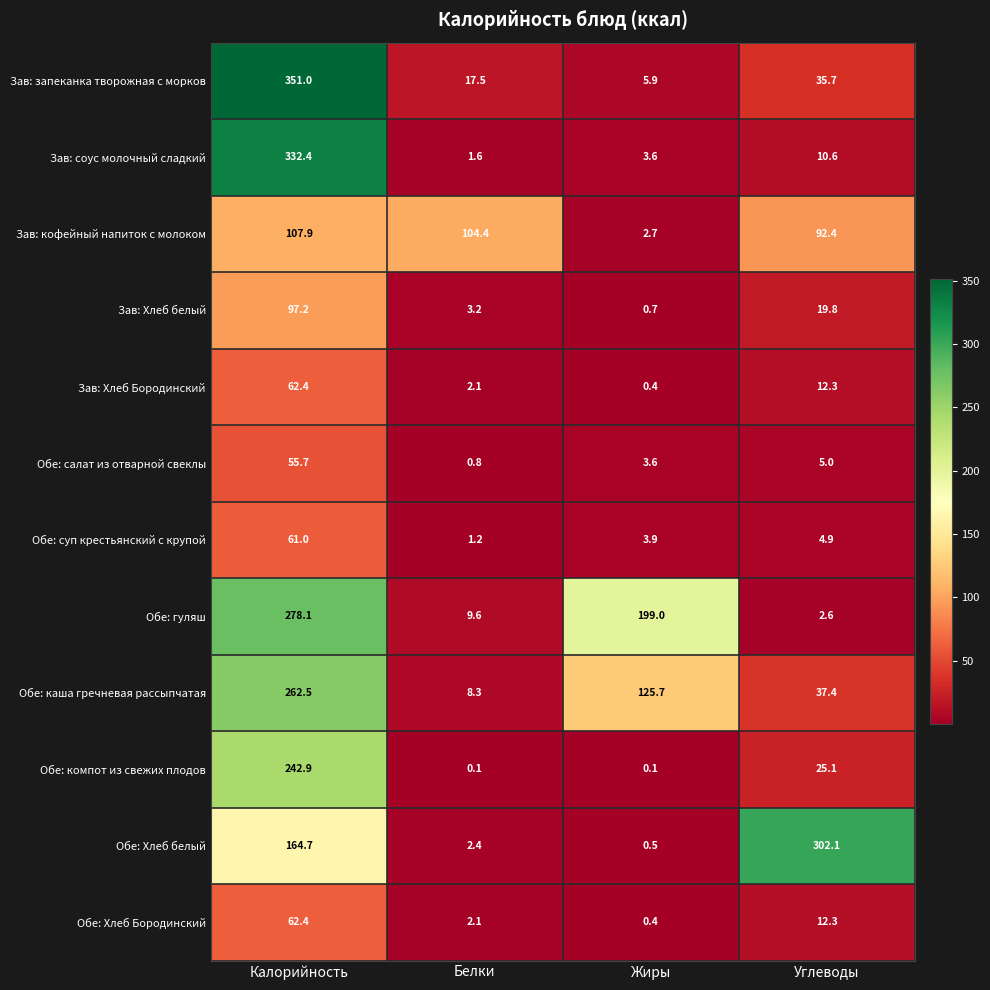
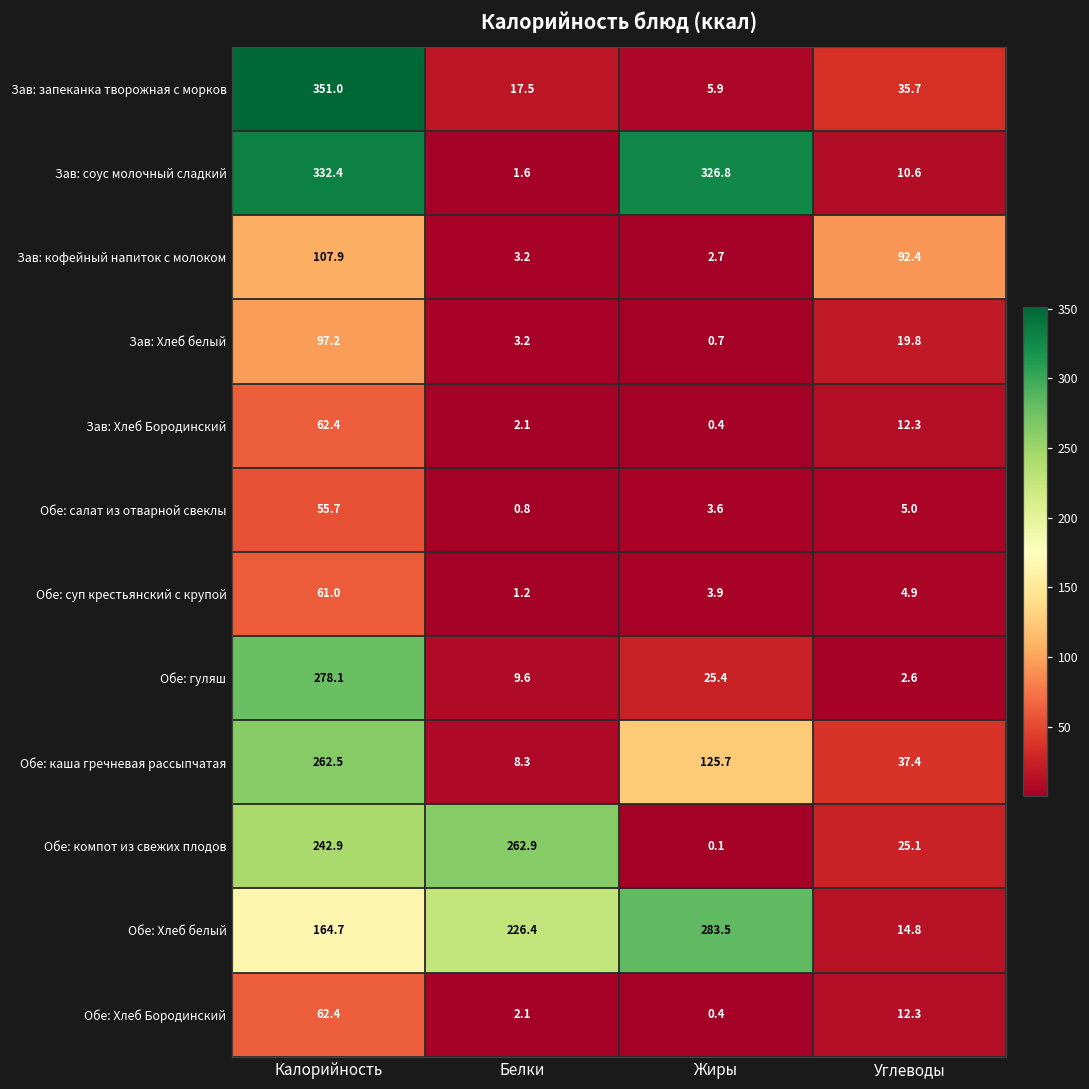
Зав: соус молочный сладкий, Жиры: 3.6 -> 326.8
Зав: кофейный напиток с молоком, Белки: 104.4 -> 3.2
Обе: гуляш, Жиры: 199.0 -> 25.4
Обе: компот из свежих плодов, Белки: 0.1 -> 262.9
Обе: Хлеб белый, Белки: 2.4 -> 226.4
Обе: Хлеб белый, Жиры: 0.5 -> 283.5
Обе: Хлеб белый, Углеводы: 302.1 -> 14.8
